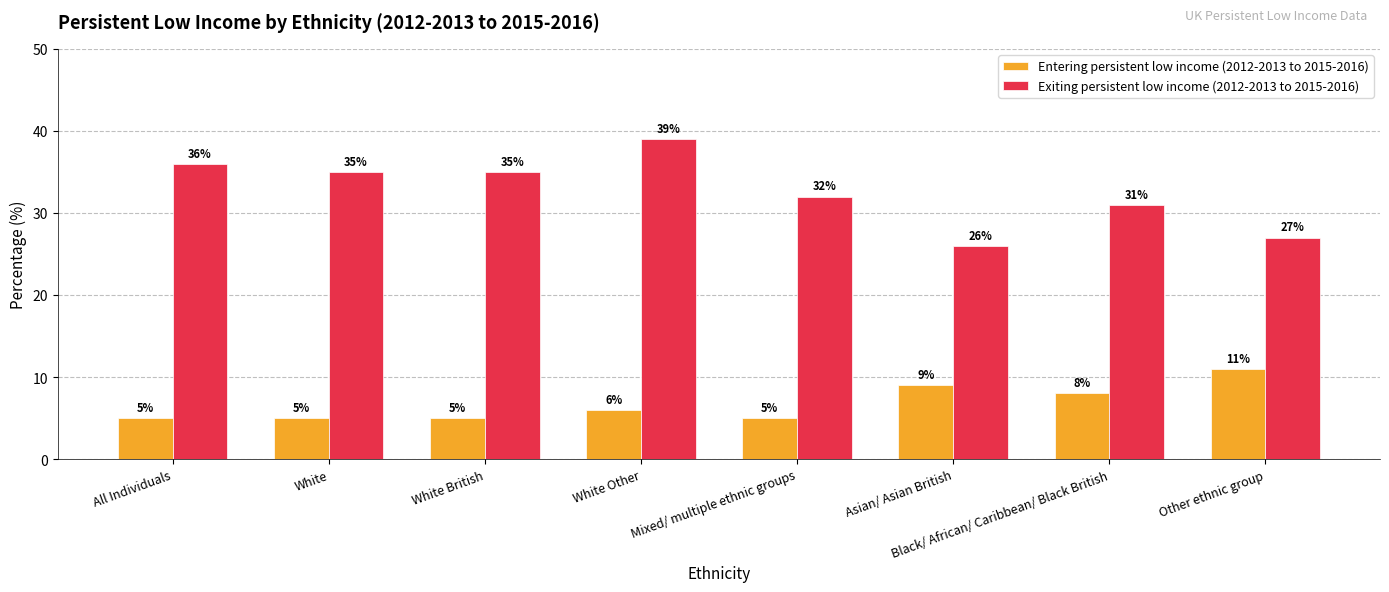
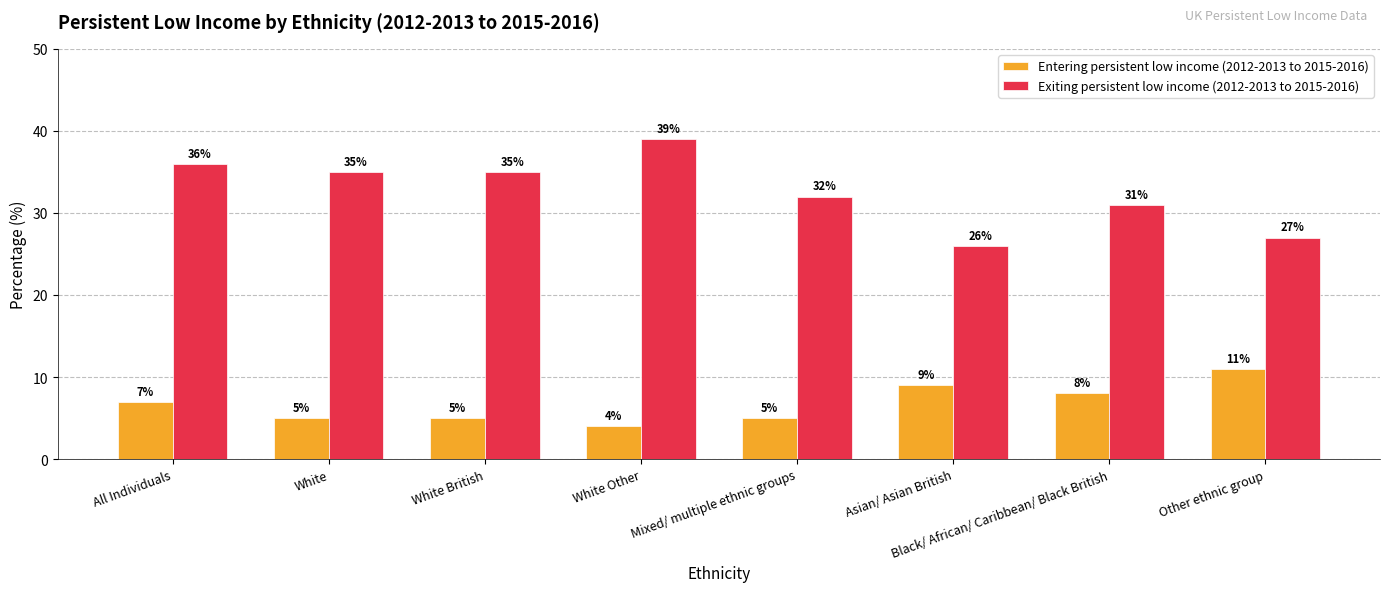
Entering persistent low income (2012-2013 to 2015-2016), All Individuals: 5% -> 7%
Entering persistent low income (2012-2013 to 2015-2016), White Other: 6% -> 4%
